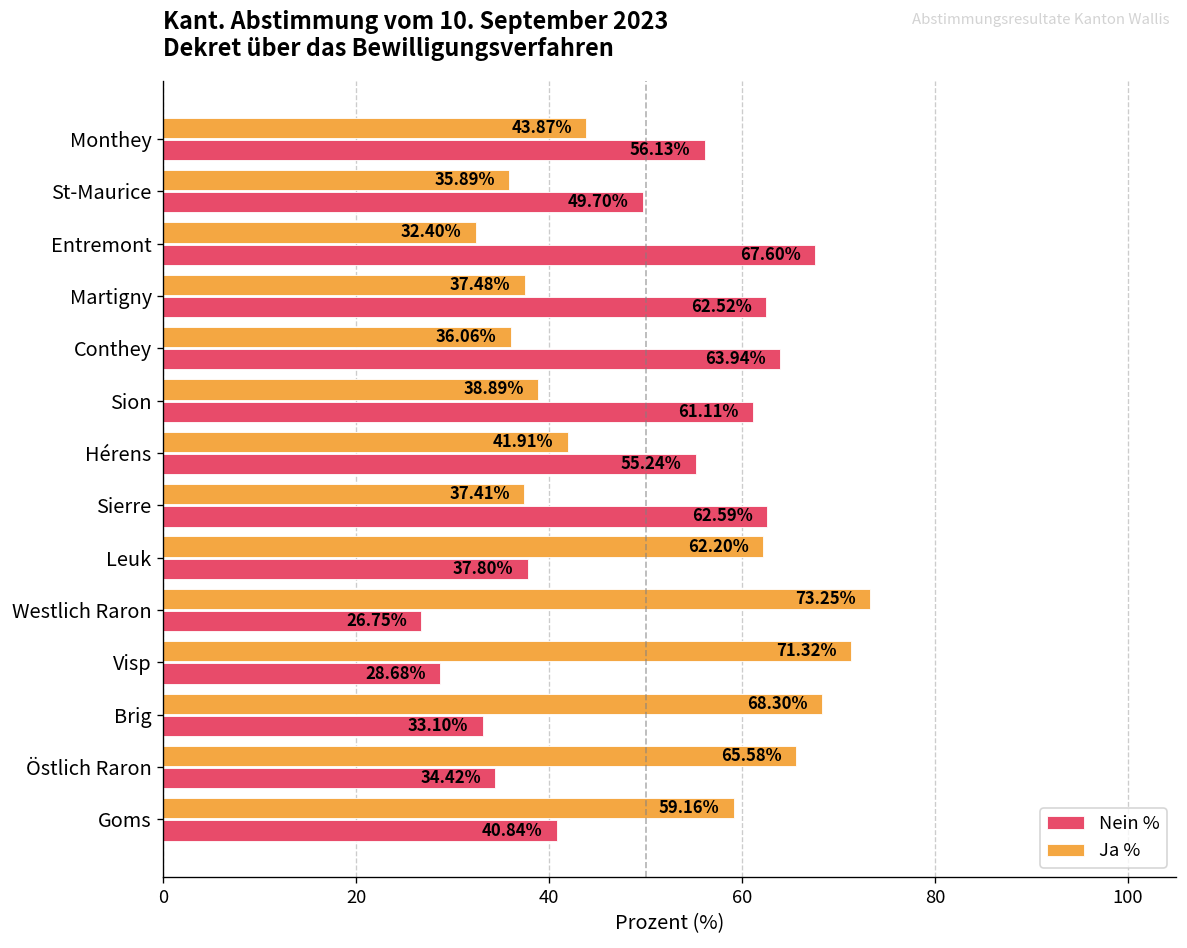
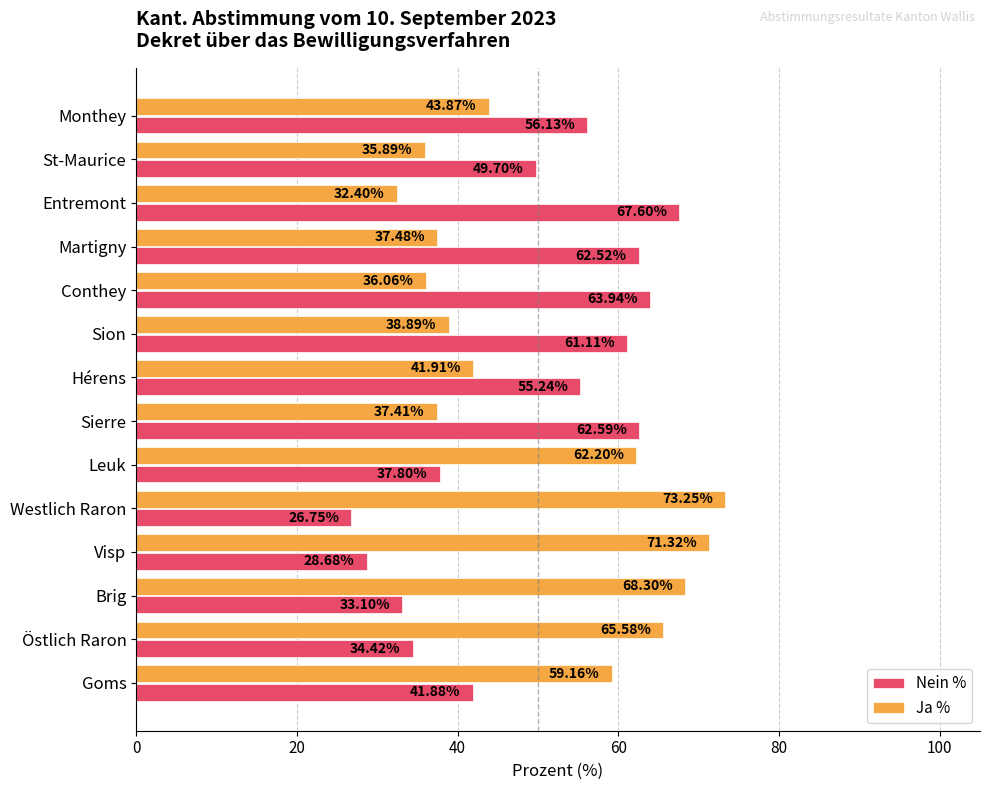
Nein %, Goms: 40.84% -> 41.88%
